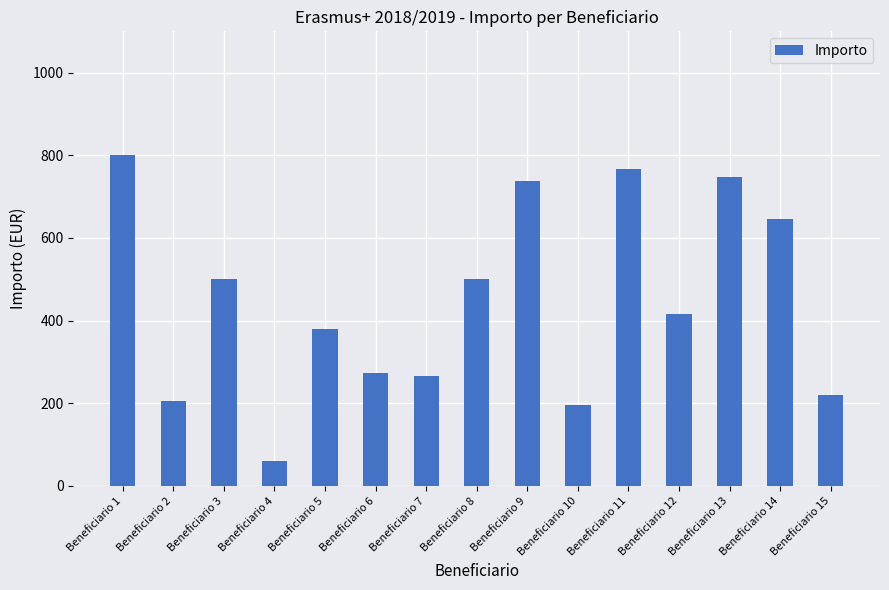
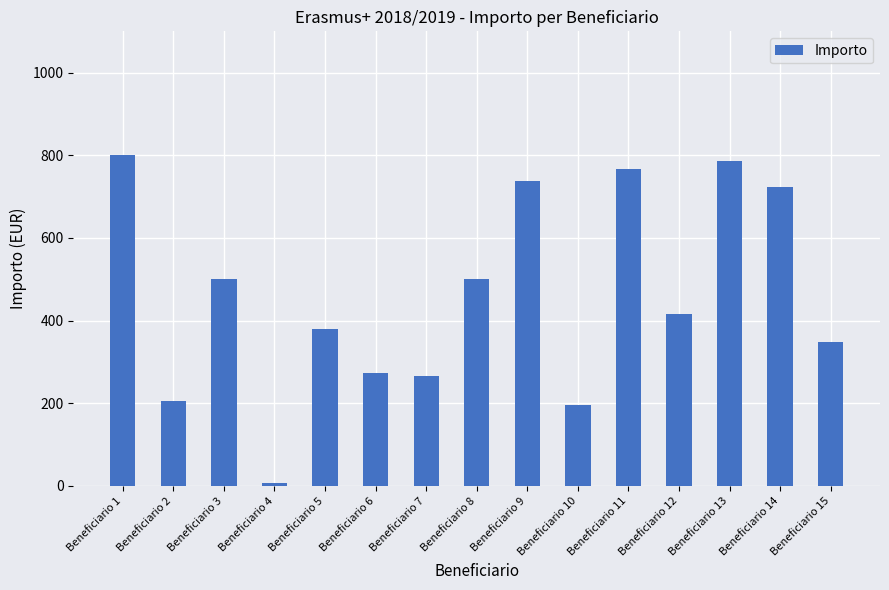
Beneficiario 4: 60 -> 10
Beneficiario 13: 750 -> 790
Beneficiario 14: 650 -> 720
Beneficiario 15: 220 -> 350
